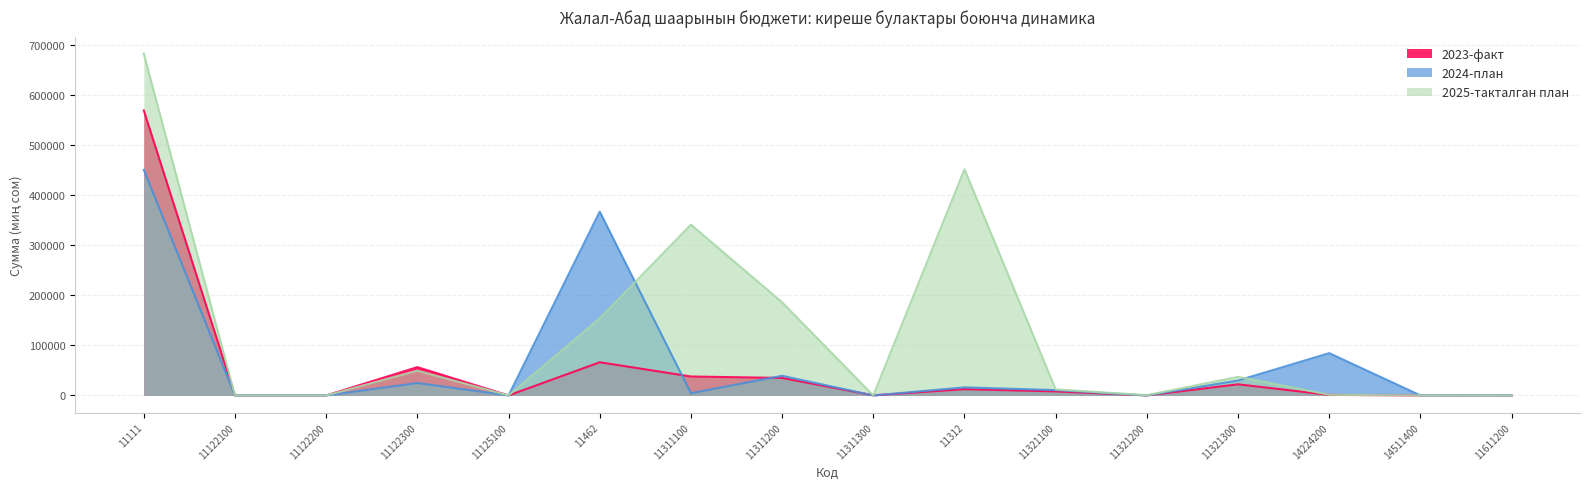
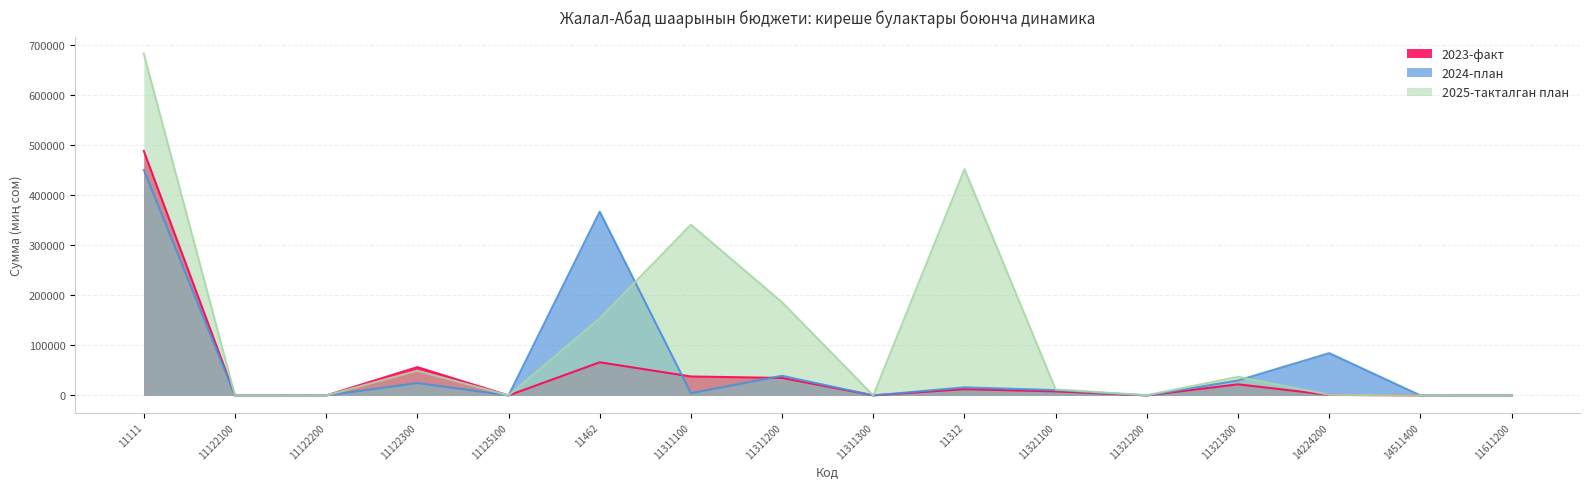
2023-факт, 11111: 570000 -> 490000
